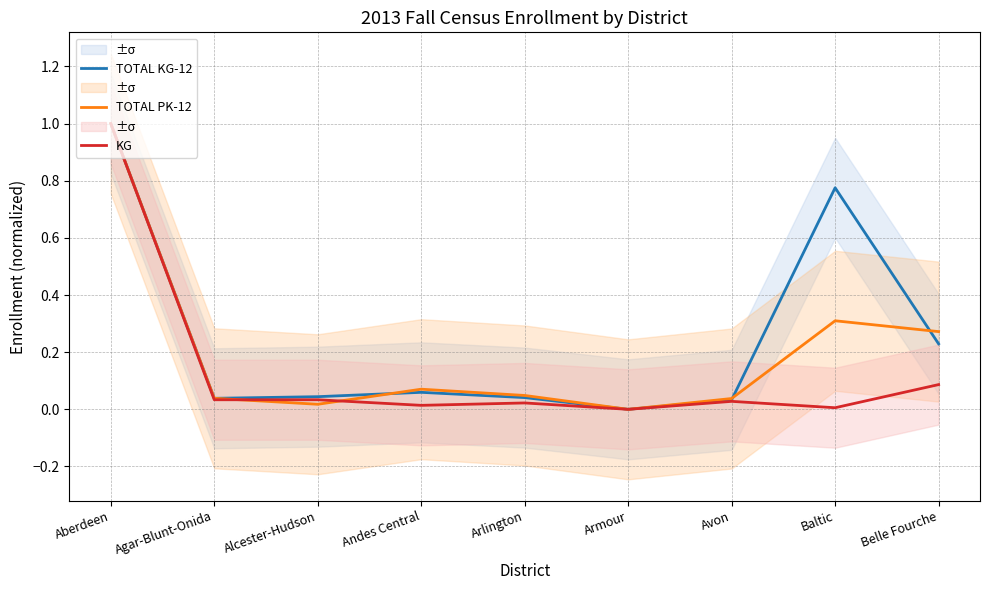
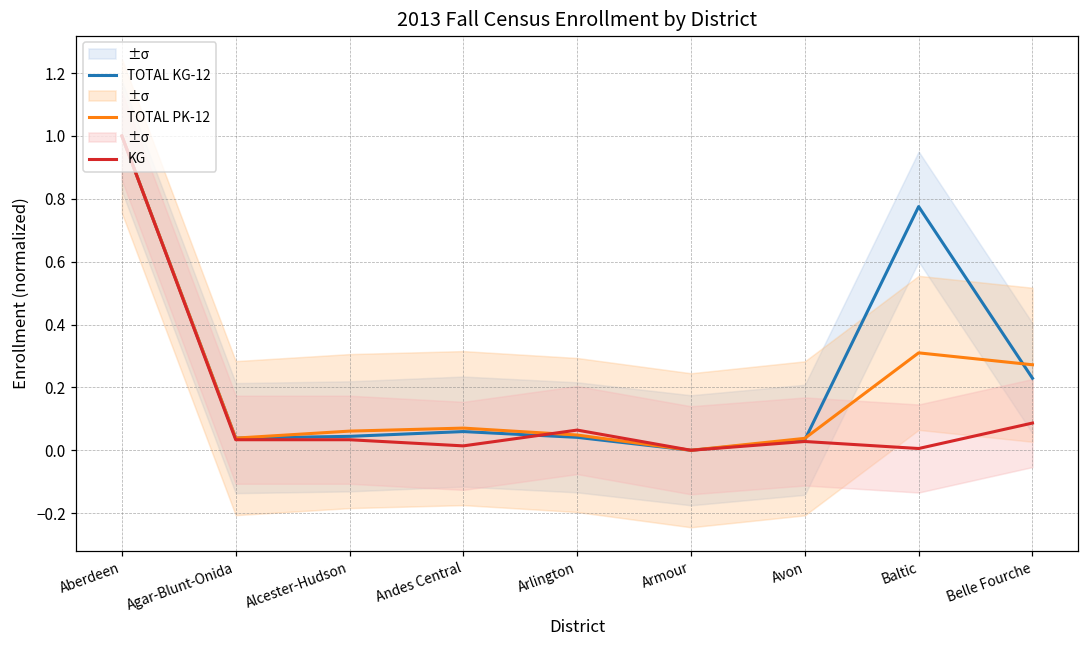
TOTAL PK-12, Alcester-Hudson: 0.02 -> 0.06
KG, Arlington: 0.02 -> 0.06
